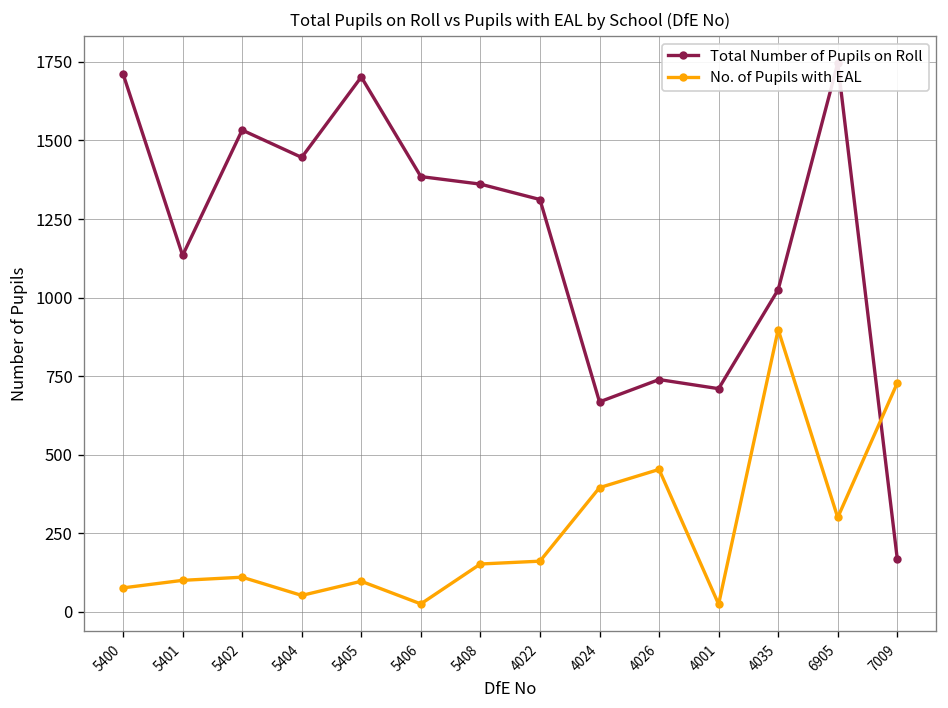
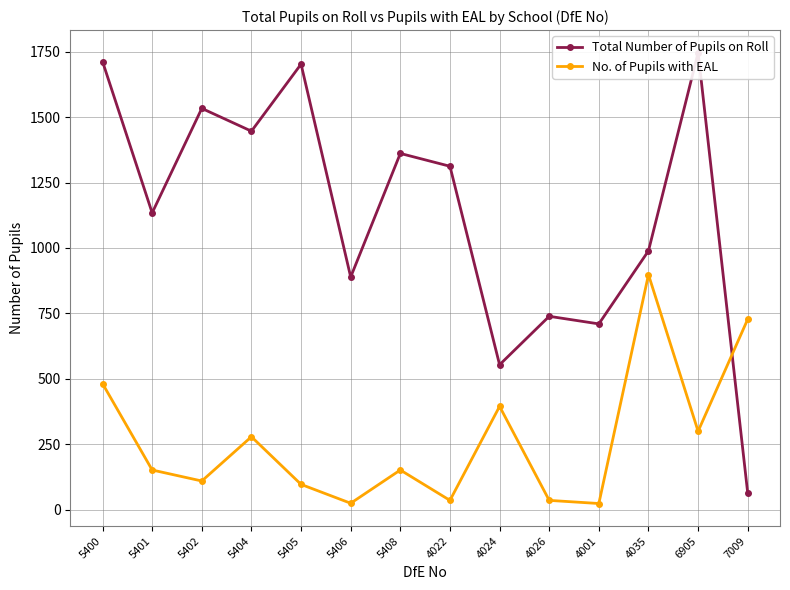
No. of Pupils with EAL, 5400: 80 -> 480
No. of Pupils with EAL, 5401: 100 -> 150
No. of Pupils with EAL, 5404: 50 -> 280
Total Number of Pupils on Roll, 5406: 1390 -> 890
No. of Pupils with EAL, 4022: 160 -> 40
Total Number of Pupils on Roll, 4024: 670 -> 550
No. of Pupils with EAL, 4026: 450 -> 40
Total Number of Pupils on Roll, 4035: 1030 -> 990
Total Number of Pupils on Roll, 7009: 170 -> 60
